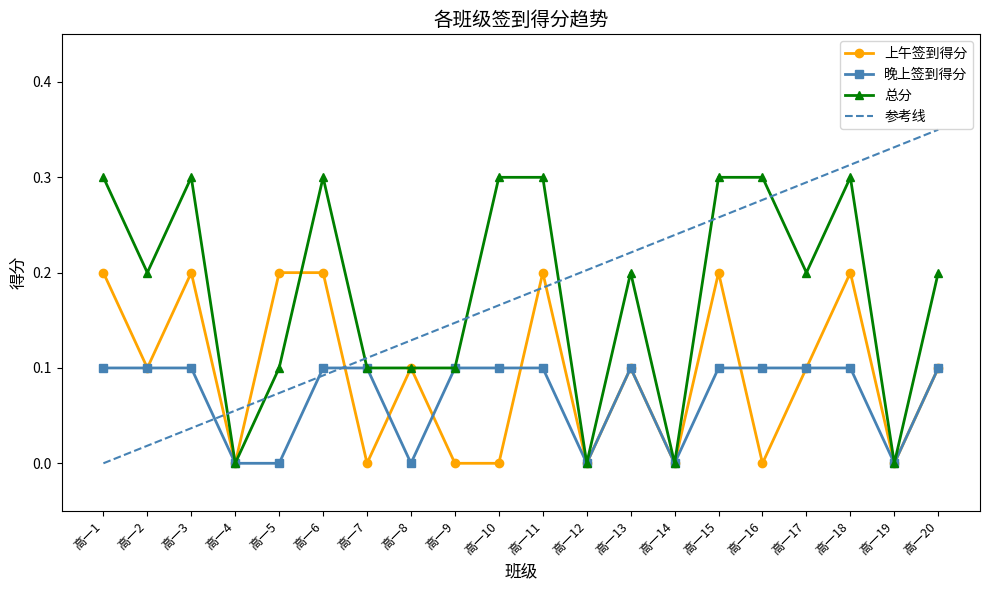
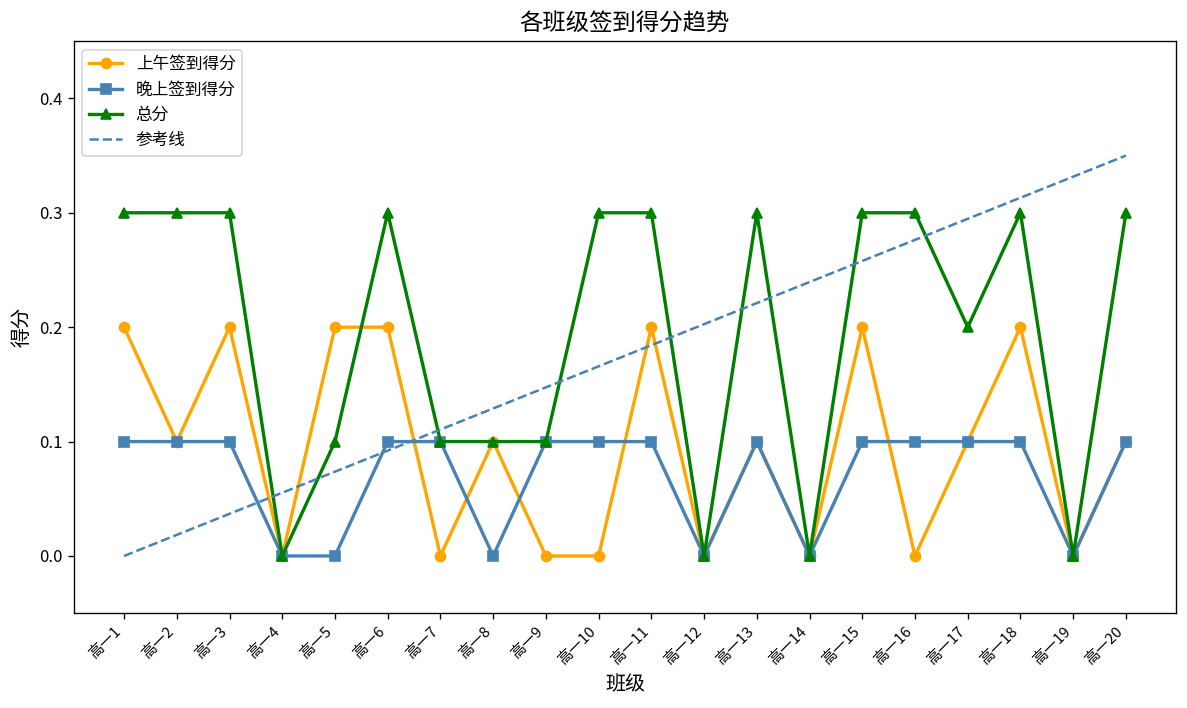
总分, 高一2: 0.2 -> 0.3
总分, 高一13: 0.2 -> 0.3
总分, 高一20: 0.2 -> 0.3
